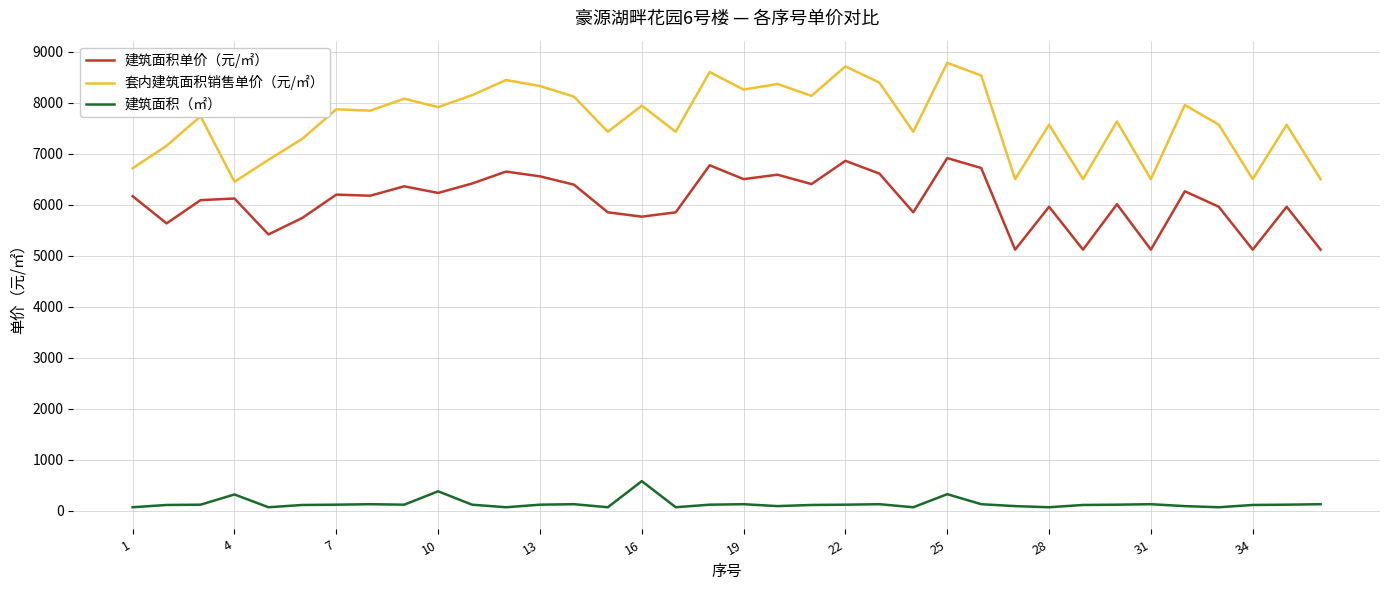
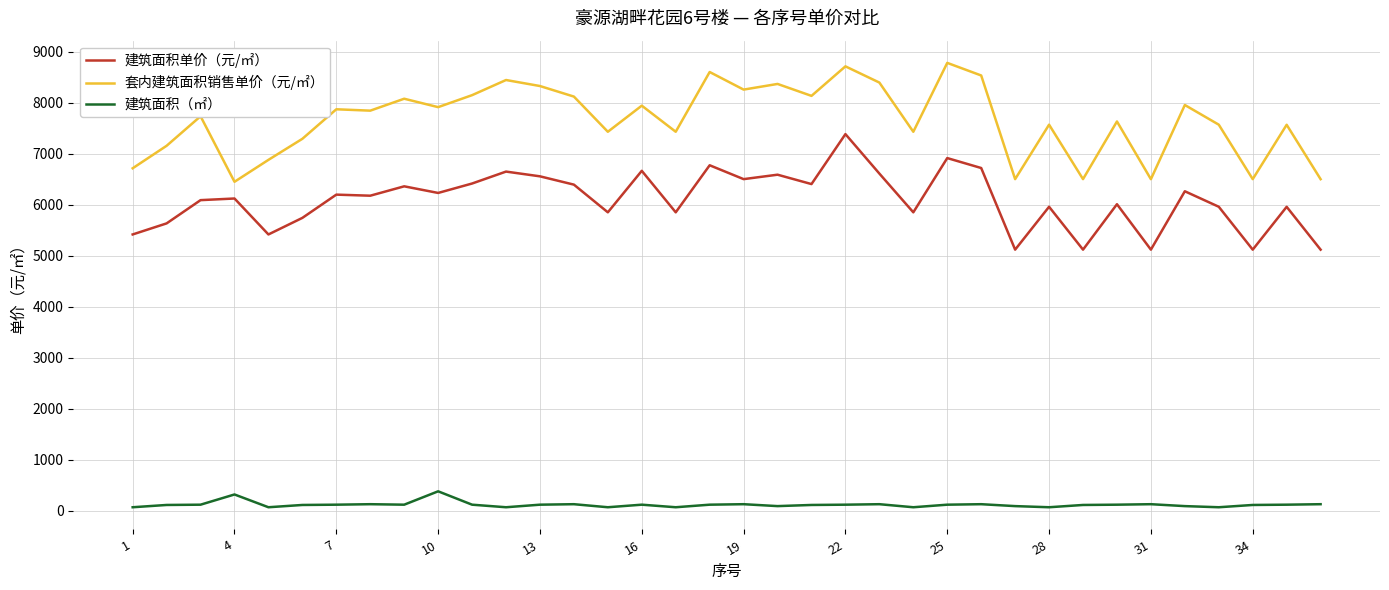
建筑面积单价（元/㎡）, 1: 6200 -> 5400
建筑面积单价（元/㎡）, 16: 5800 -> 6700
建筑面积（㎡）, 16: 600 -> 100
建筑面积单价（元/㎡）, 22: 6900 -> 7400
建筑面积（㎡）, 25: 300 -> 100
